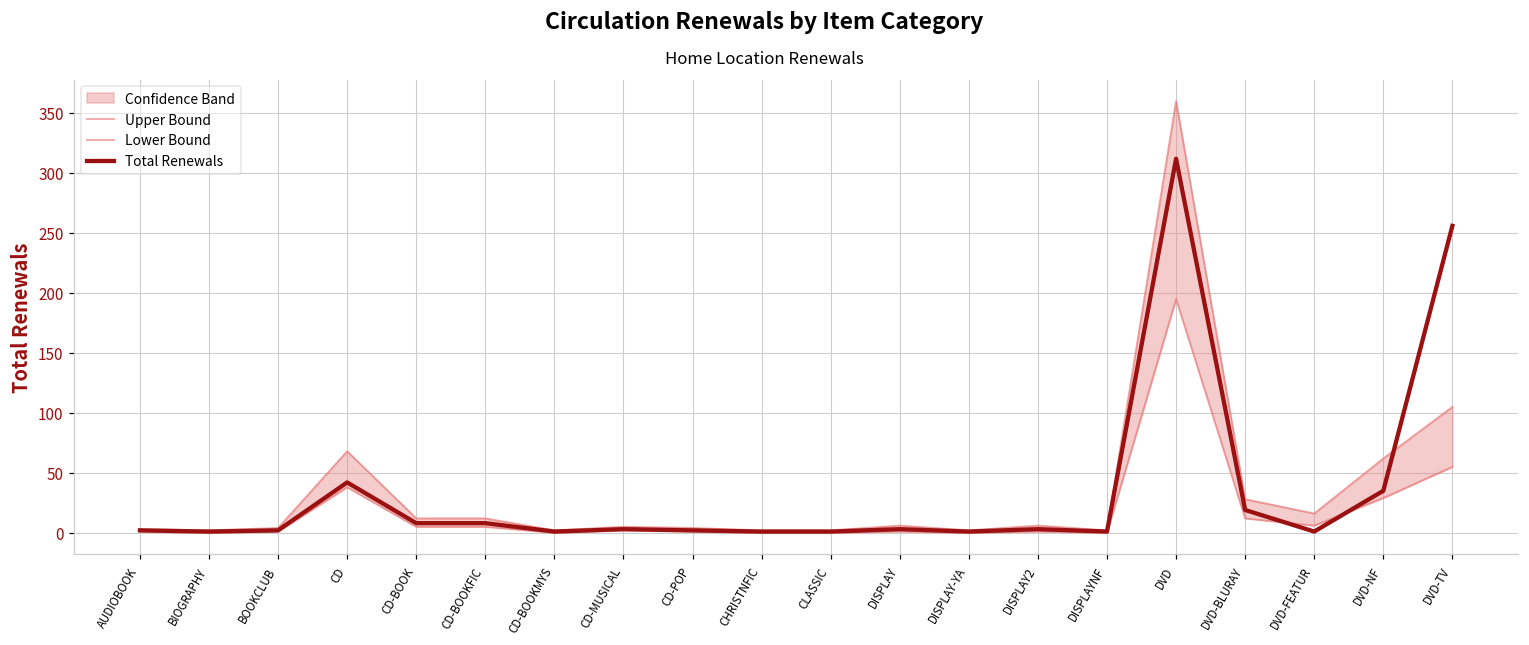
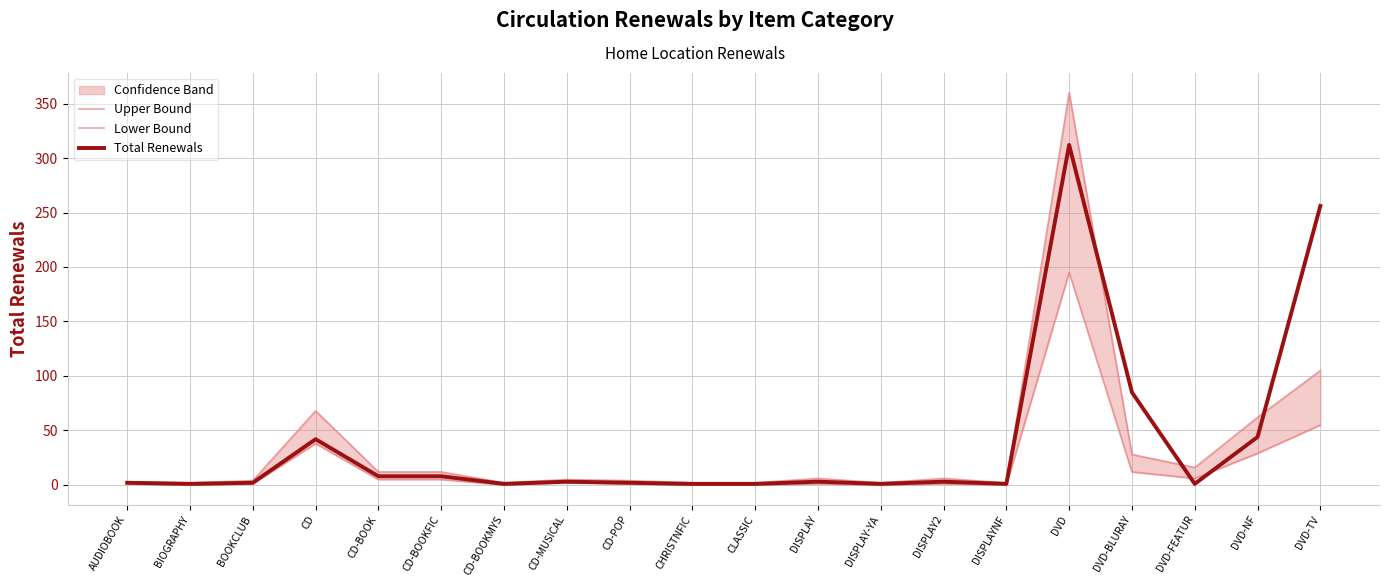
Total Renewals, DVD-BLURAY: 19 -> 85
Total Renewals, DVD-NF: 35 -> 44
